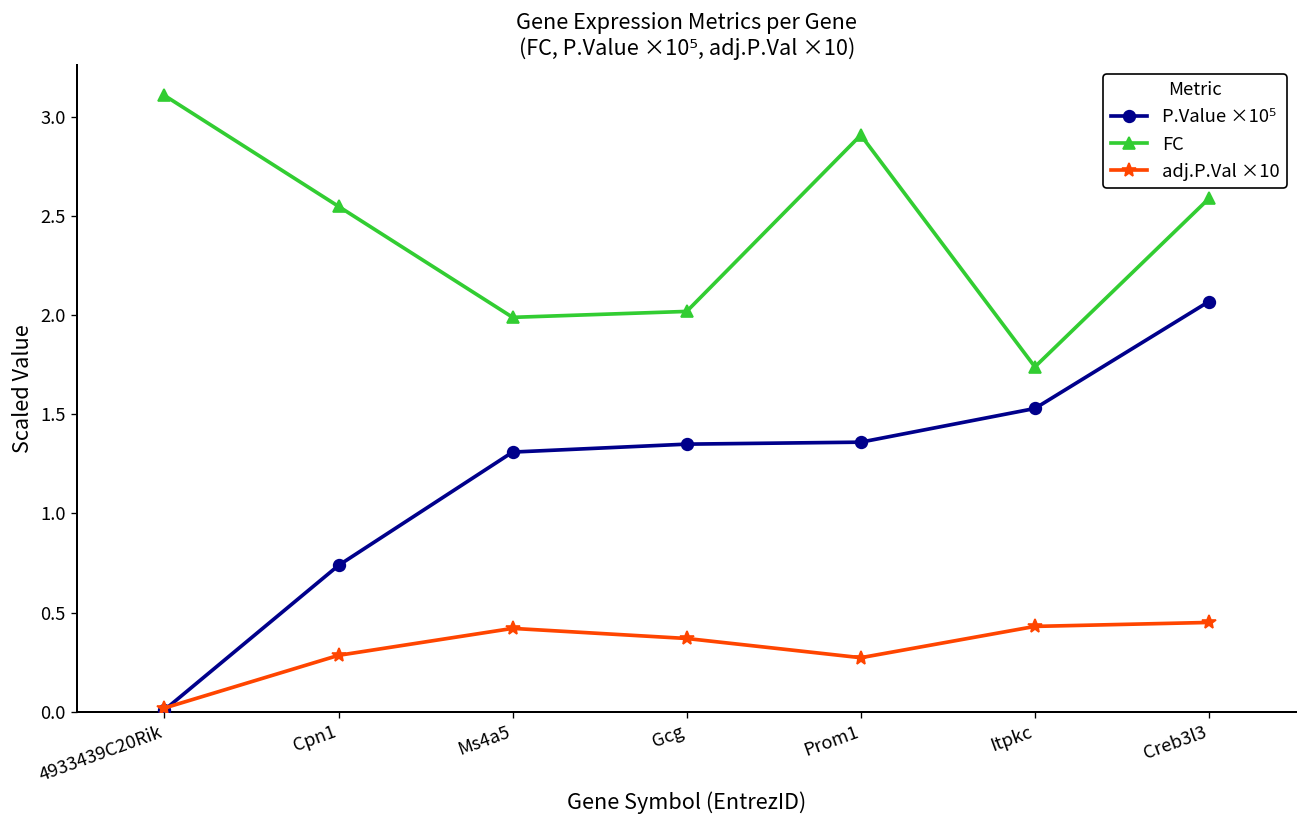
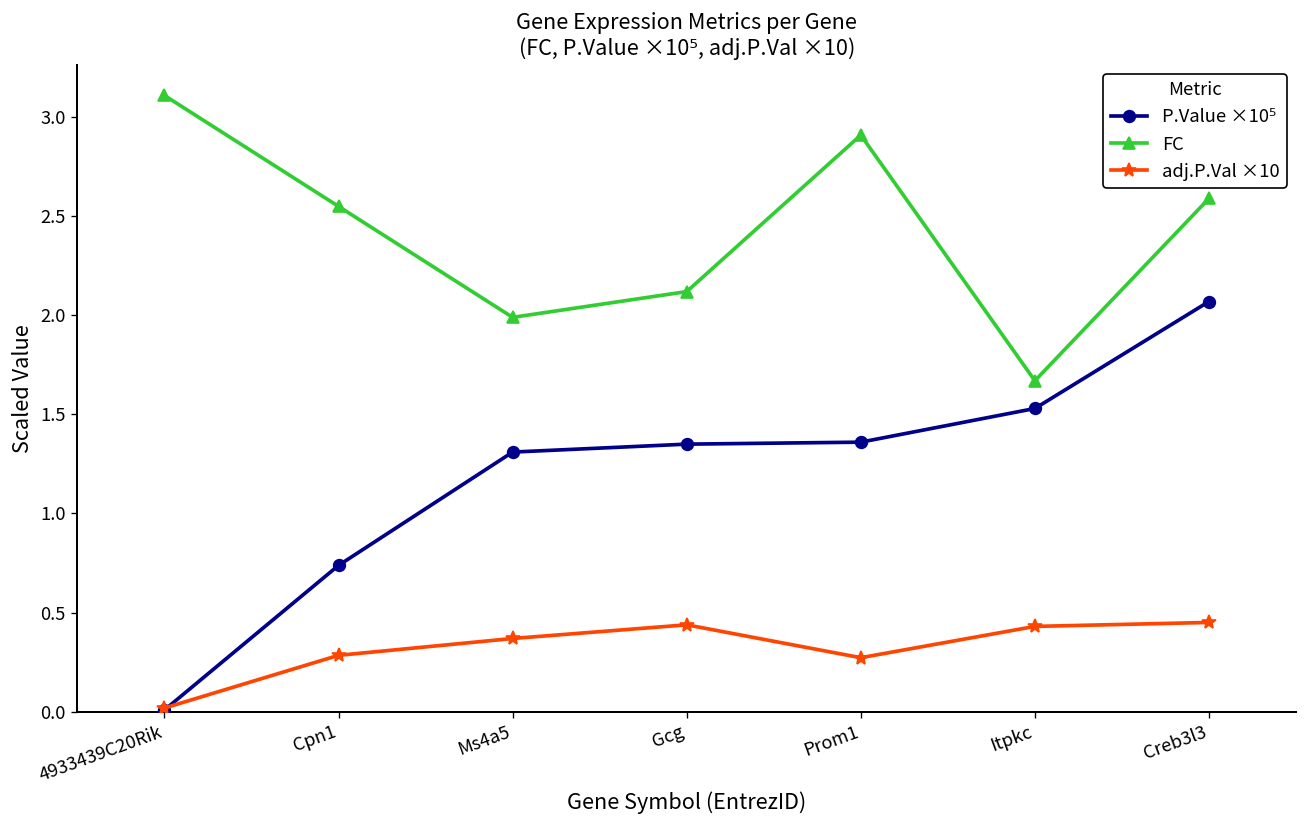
adj.P.Val ×10, Ms4a5: 0.42 -> 0.37
FC, Gcg: 2.02 -> 2.12
adj.P.Val ×10, Gcg: 0.37 -> 0.44
FC, Itpkc: 1.74 -> 1.67
